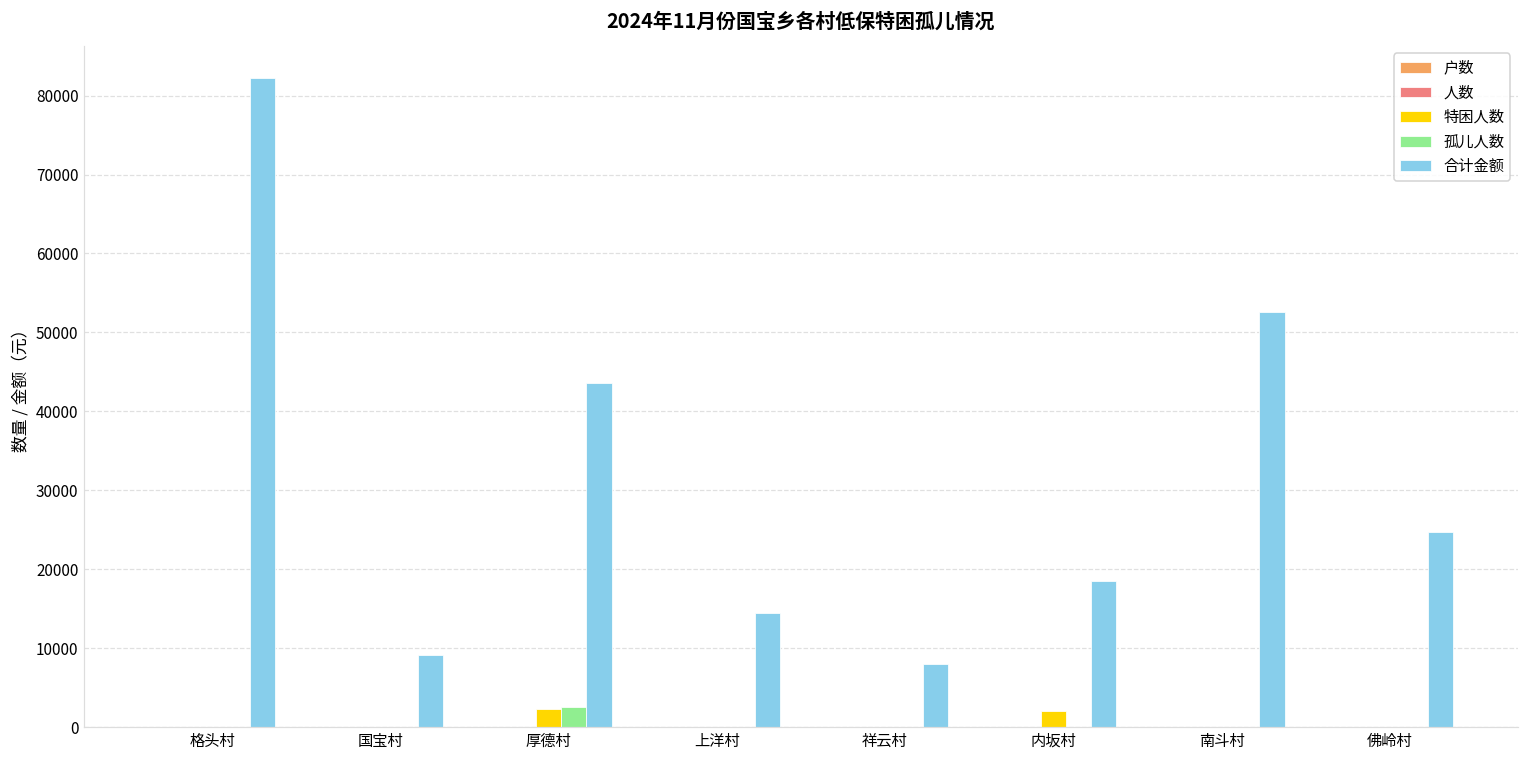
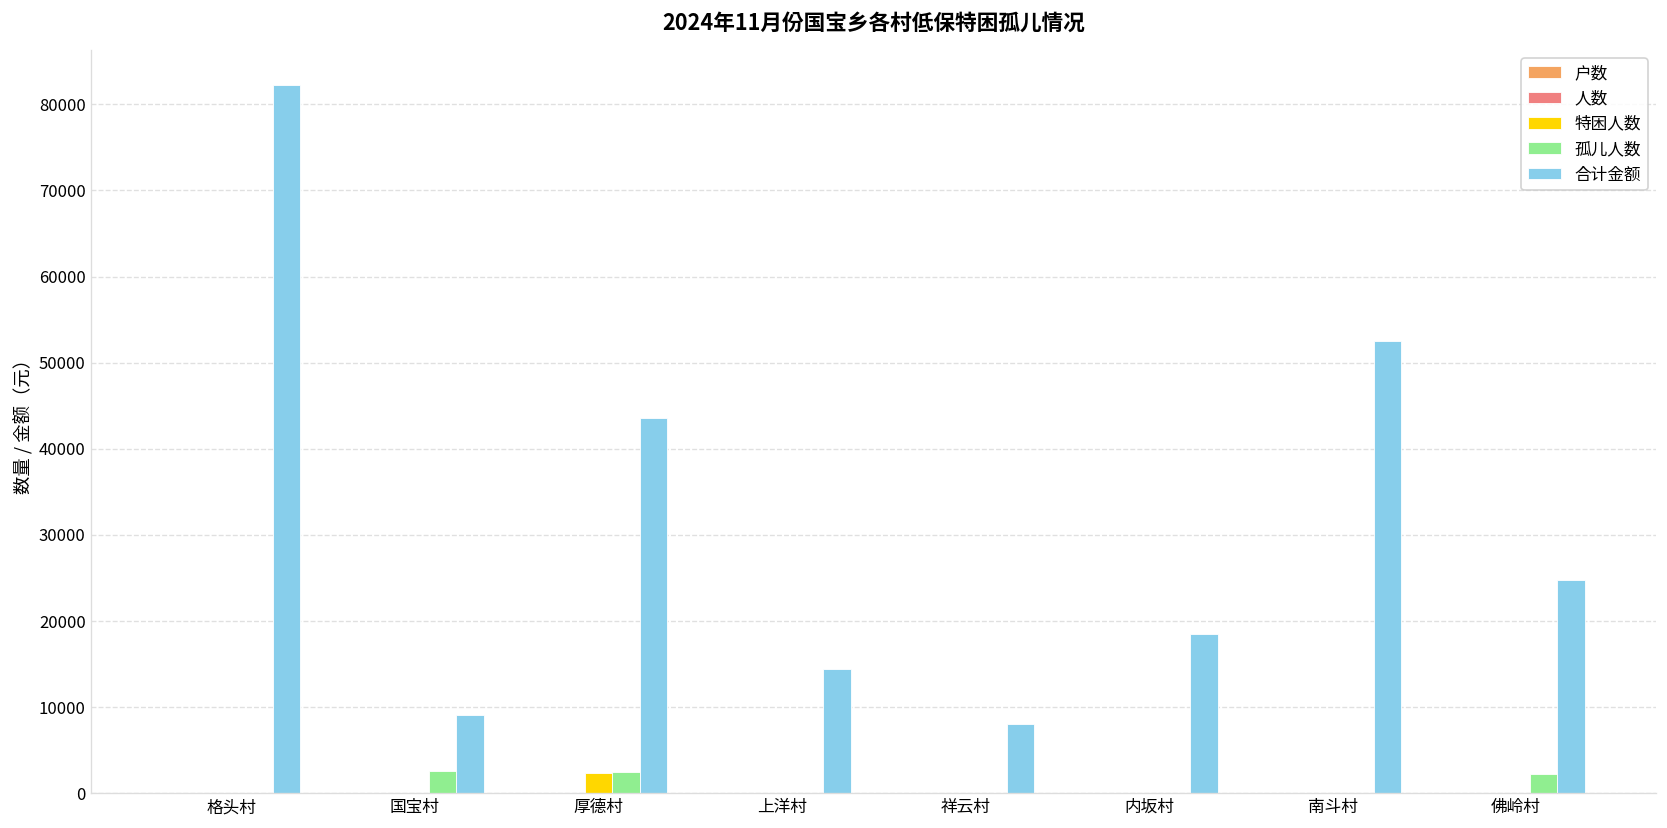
孤儿人数, 国宝村: 0 -> 3000
特困人数, 内坂村: 2000 -> 0
孤儿人数, 佛岭村: 0 -> 2000
